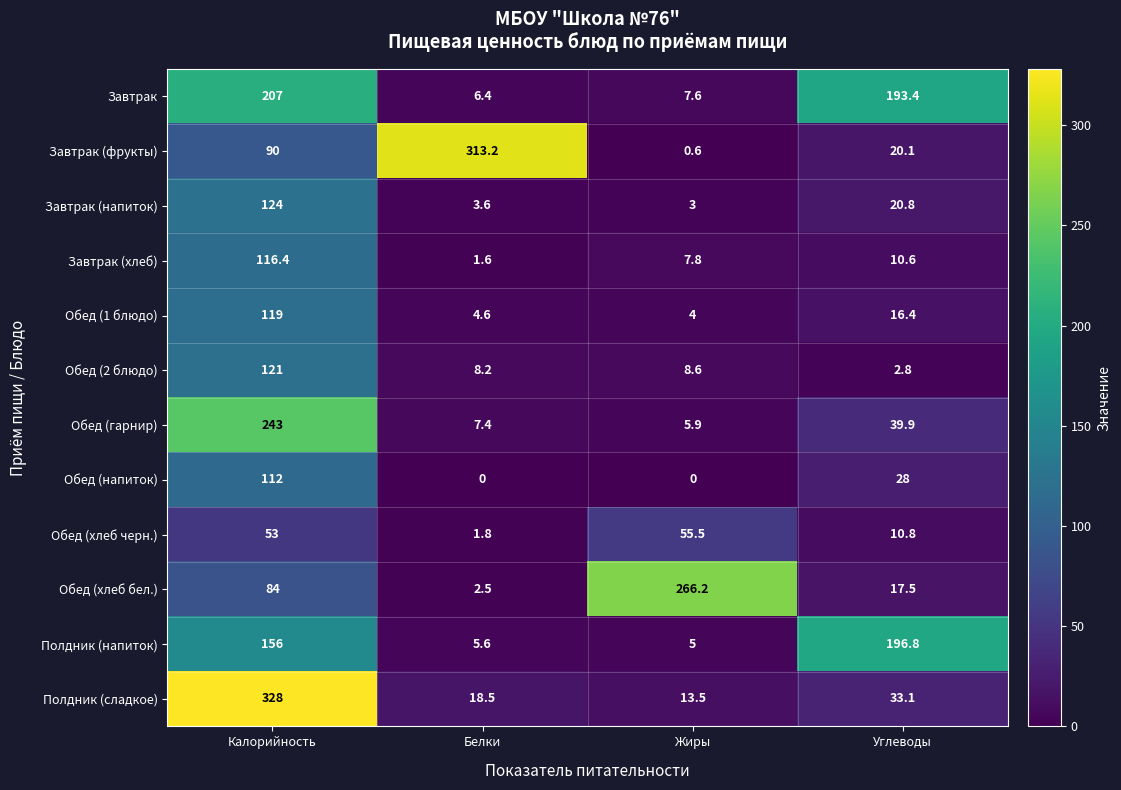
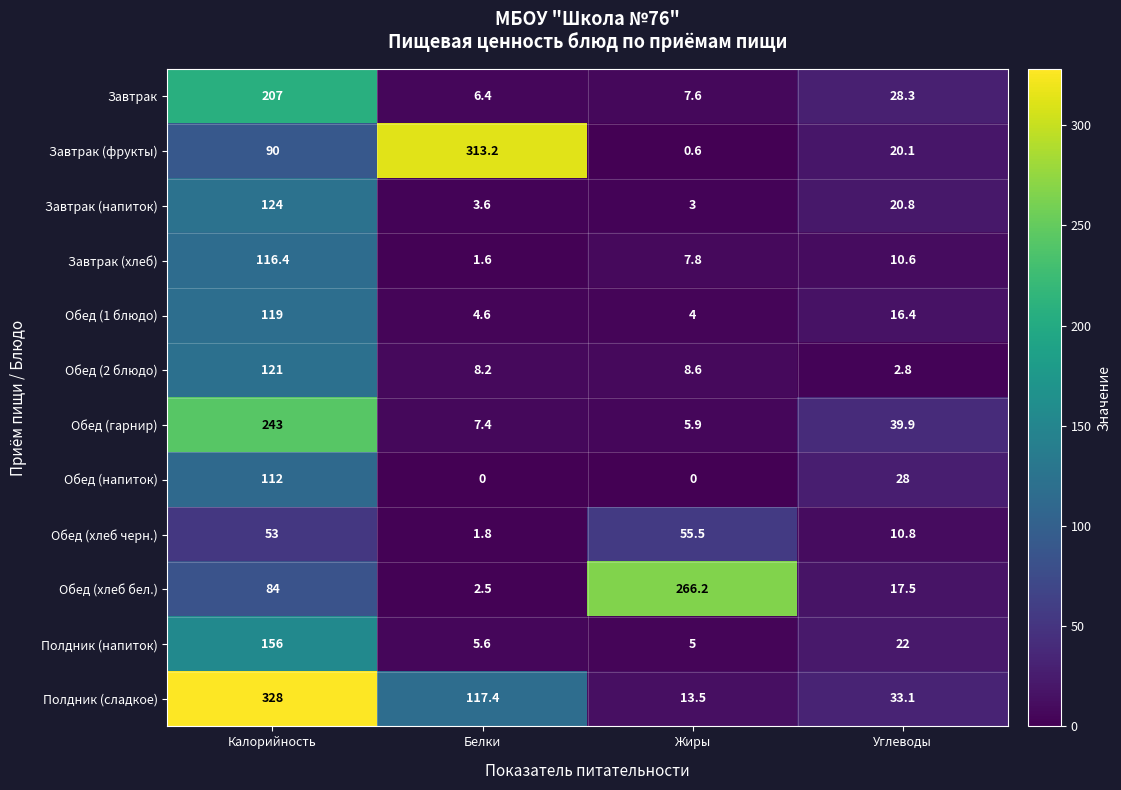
Завтрак, Углеводы: 193.4 -> 28.3
Полдник (напиток), Углеводы: 196.8 -> 22
Полдник (сладкое), Белки: 18.5 -> 117.4
